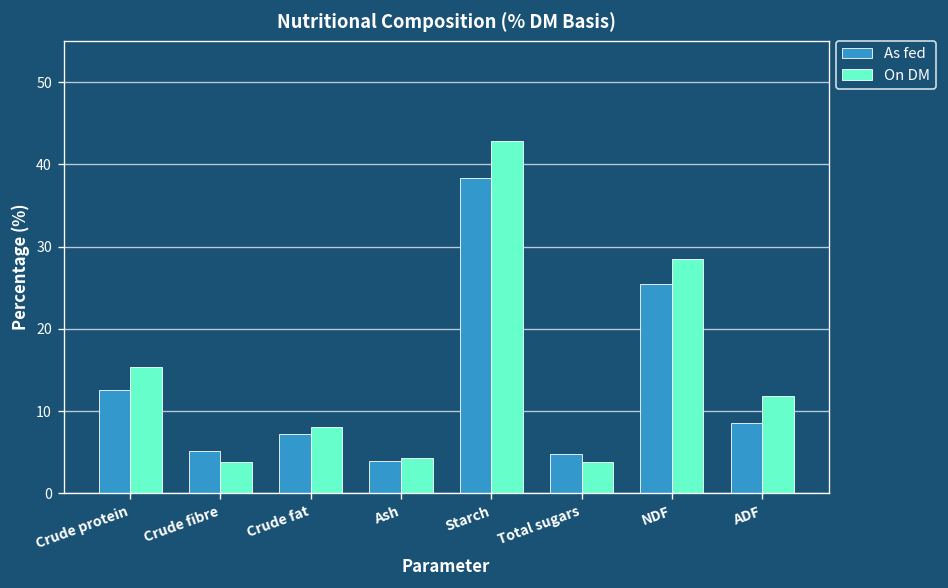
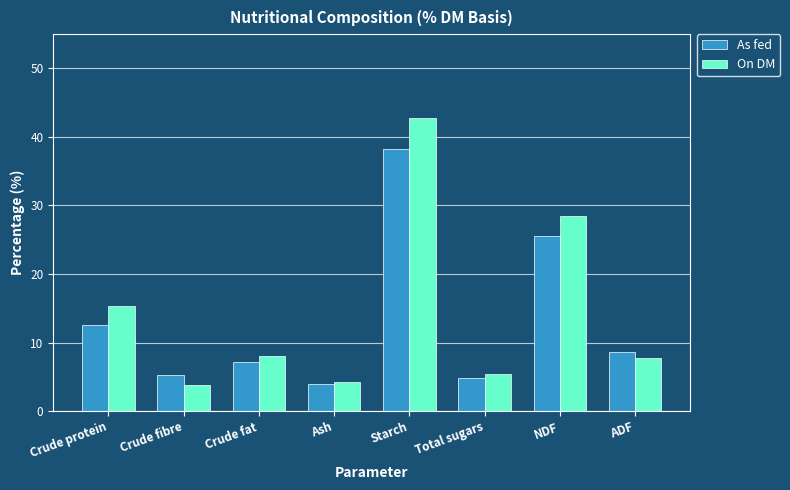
On DM, Total sugars: 4 -> 5
On DM, ADF: 12 -> 8
